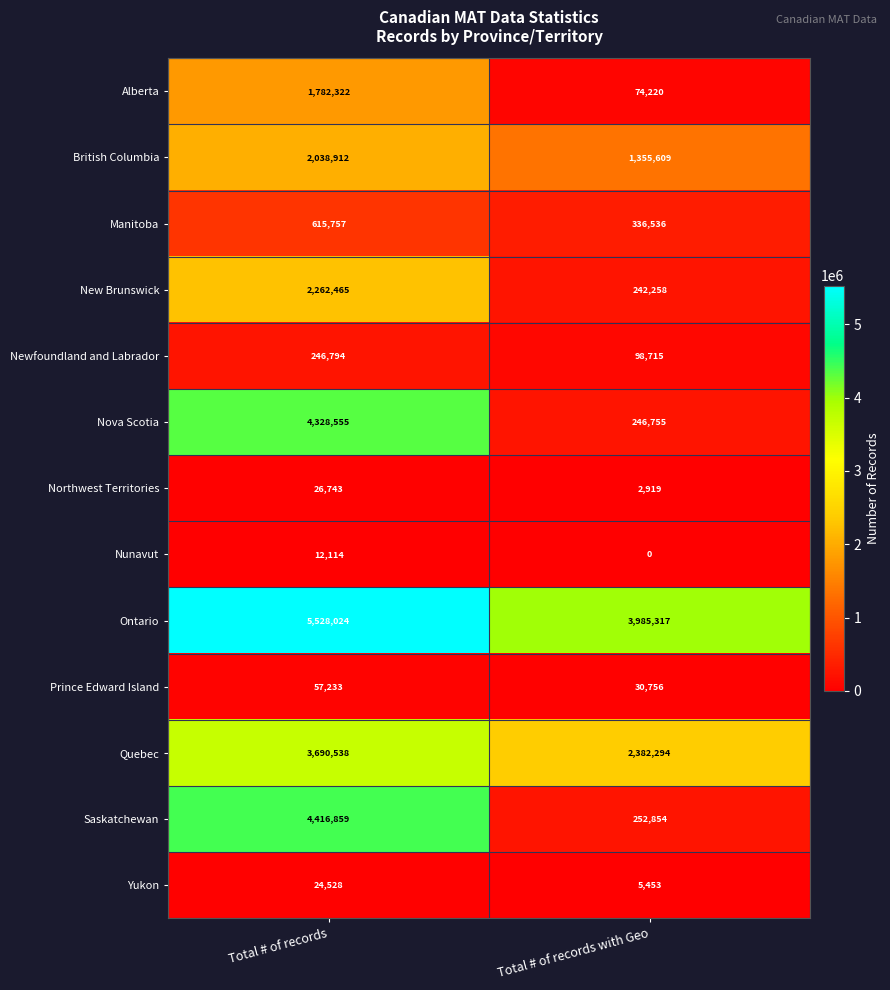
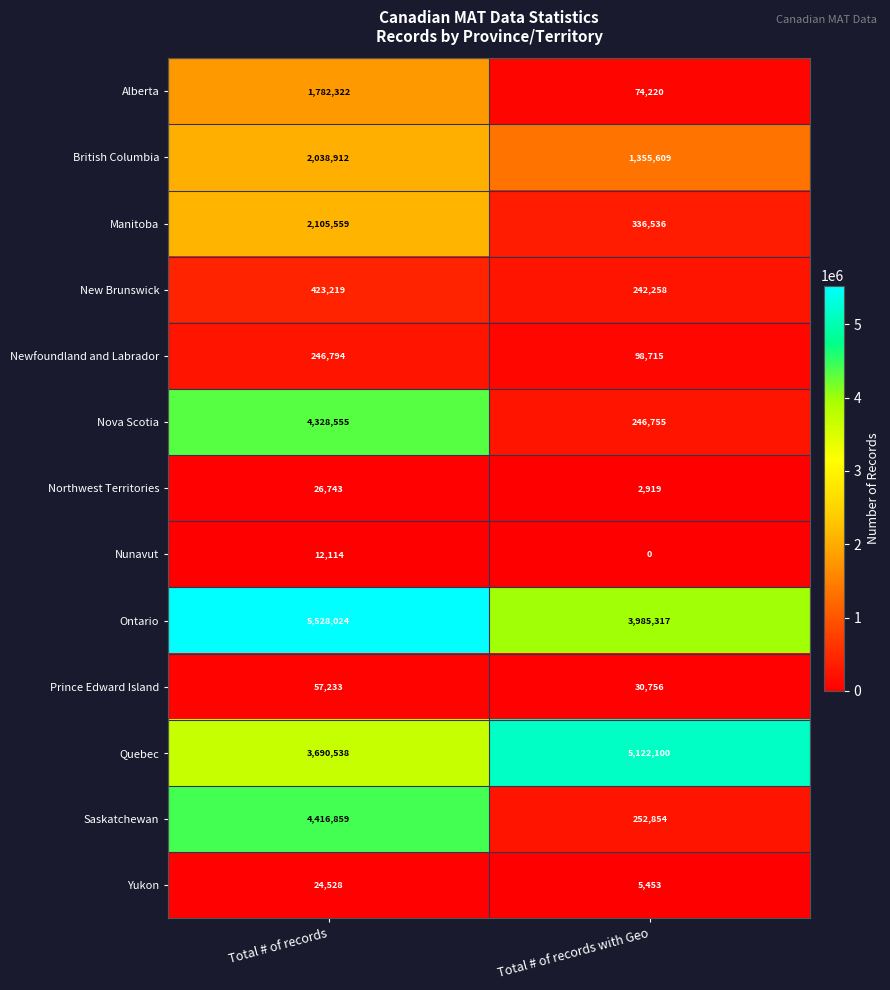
Manitoba, Total # of records: 615,757 -> 2,105,559
New Brunswick, Total # of records: 2,262,465 -> 423,219
Quebec, Total # of records with Geo: 2,382,294 -> 5,122,100
